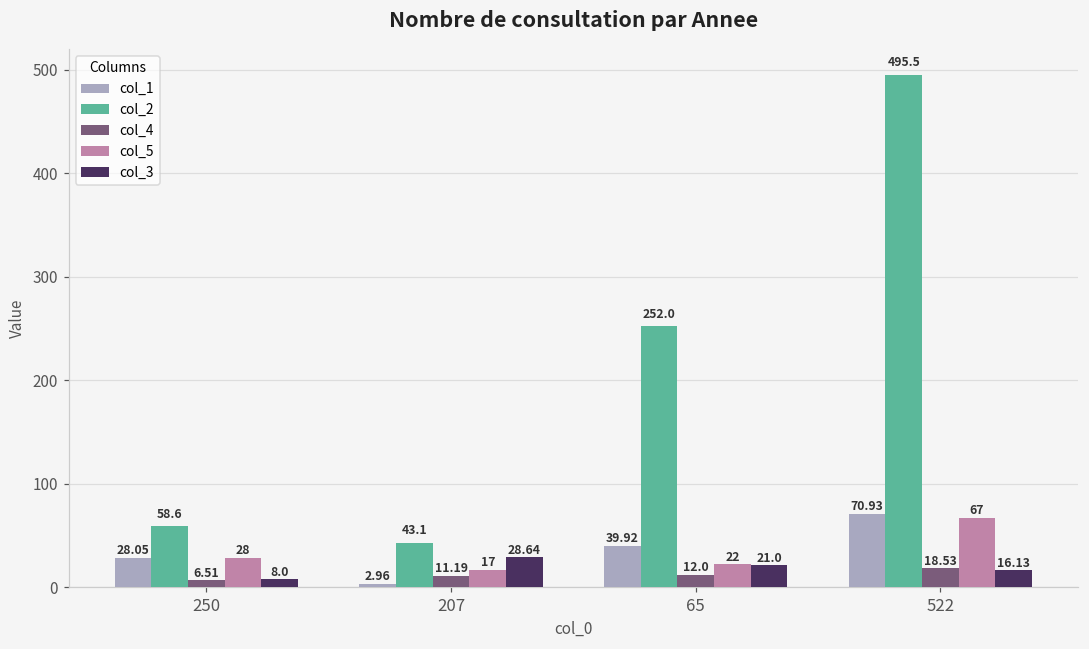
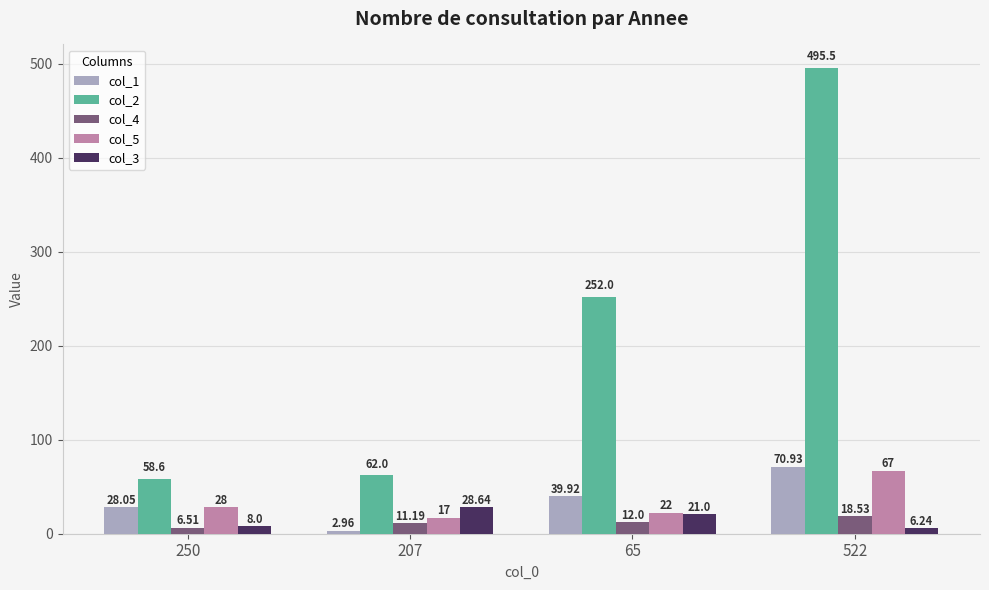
col_2, 207: 43.1 -> 62.0
col_3, 522: 16.13 -> 6.24
